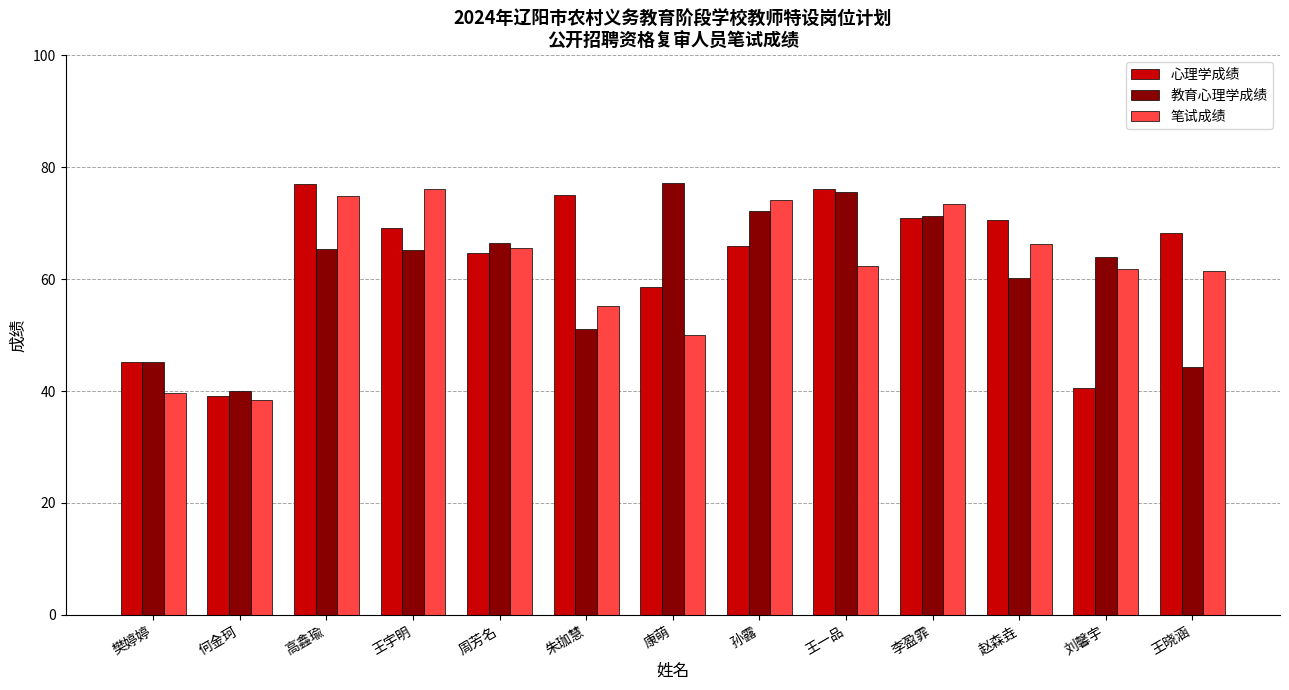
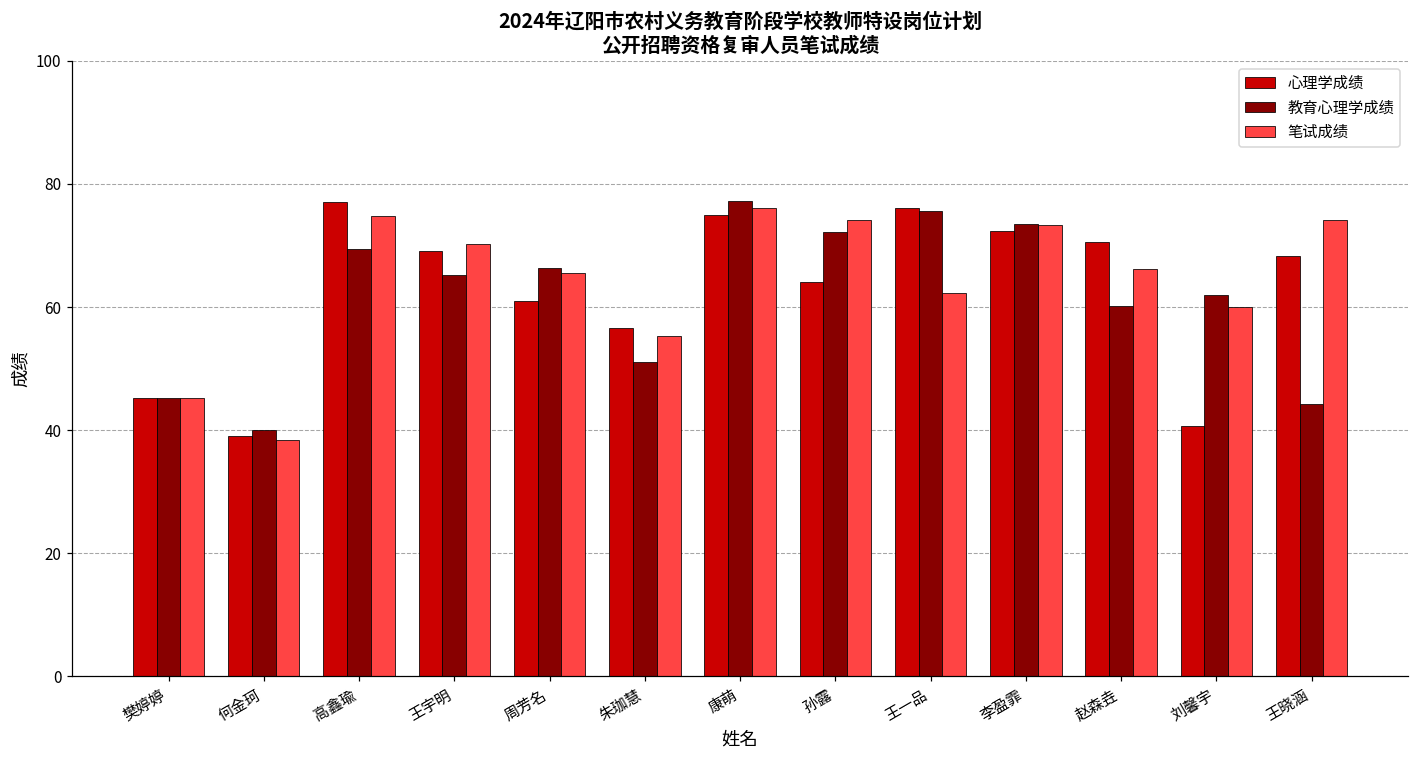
笔试成绩, 樊婷婷: 40 -> 45
教育心理学成绩, 高鑫瑜: 65 -> 69
笔试成绩, 王宇明: 76 -> 70
心理学成绩, 周芳名: 65 -> 61
心理学成绩, 朱珈慧: 75 -> 57
心理学成绩, 康萌: 59 -> 75
笔试成绩, 康萌: 50 -> 76
心理学成绩, 孙露: 66 -> 64
心理学成绩, 李盈霏: 71 -> 72
教育心理学成绩, 李盈霏: 71 -> 74
教育心理学成绩, 刘馨宇: 64 -> 62
笔试成绩, 刘馨宇: 62 -> 60
笔试成绩, 王晓涵: 61 -> 74
